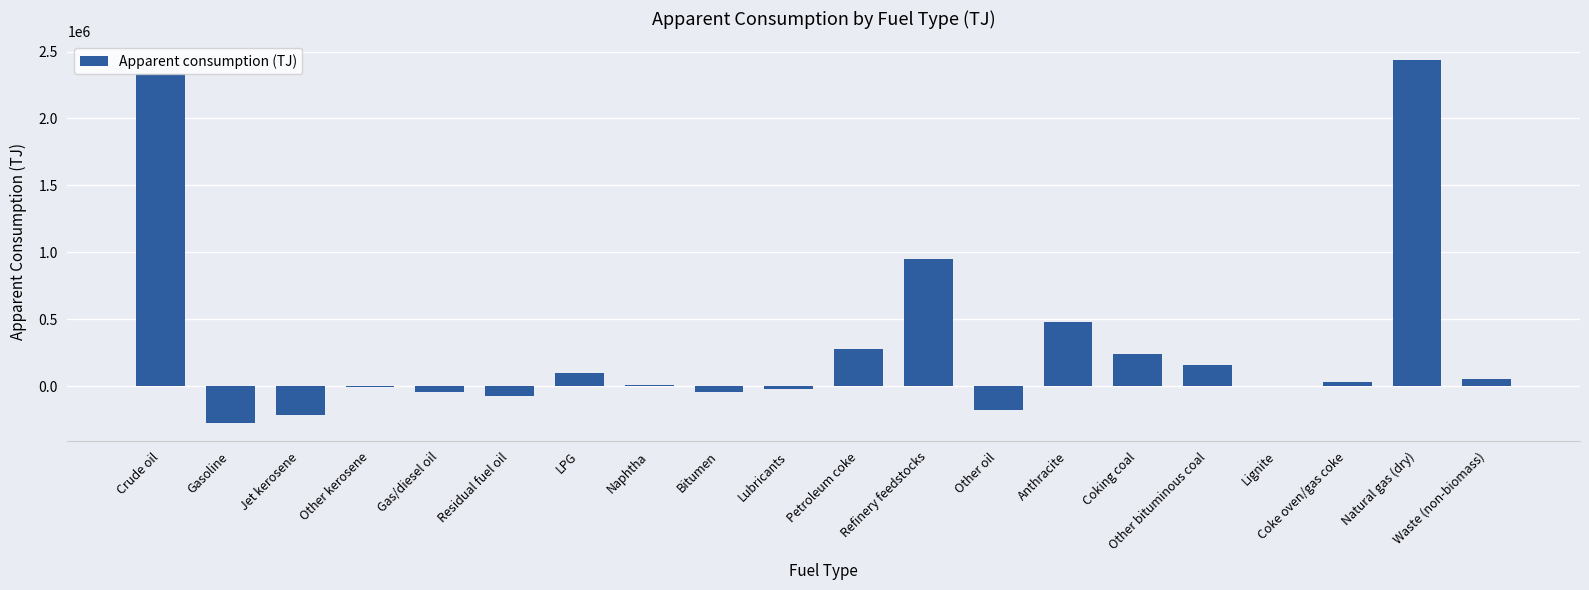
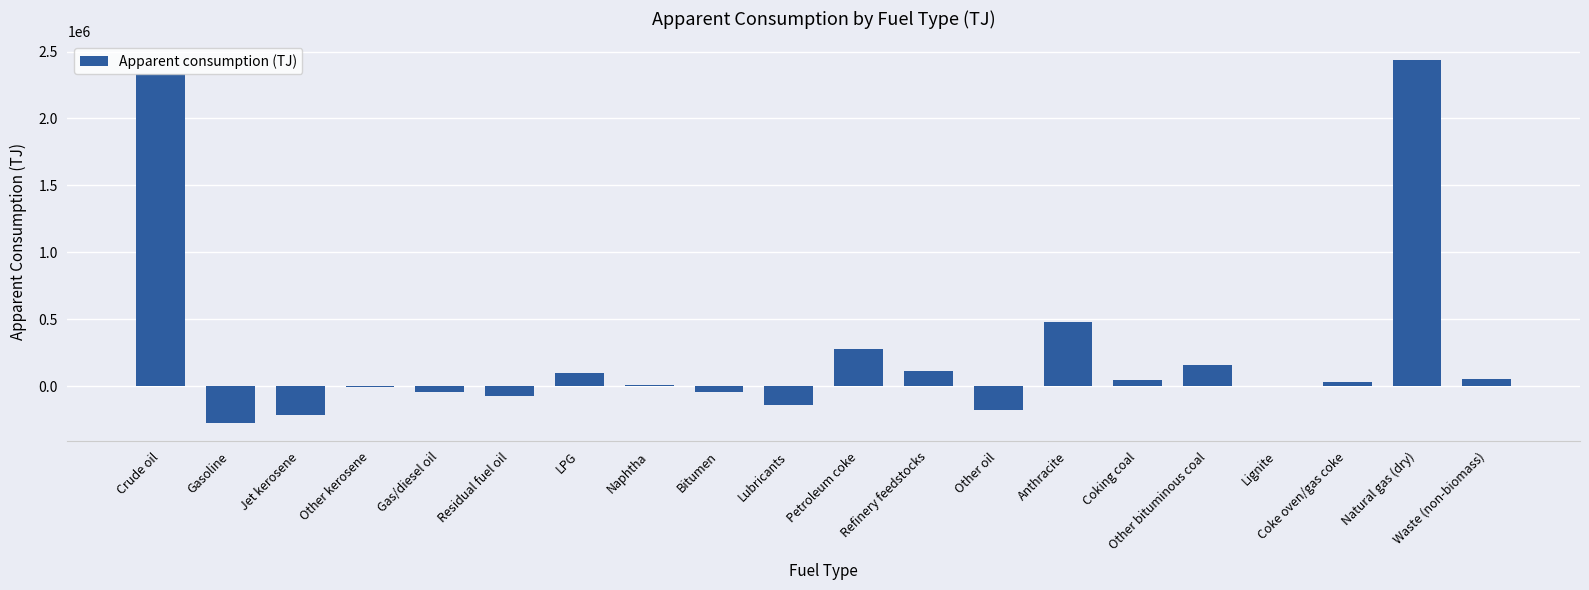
Lubricants: -20000 -> -140000
Refinery feedstocks: 950000 -> 120000
Coking coal: 240000 -> 50000
